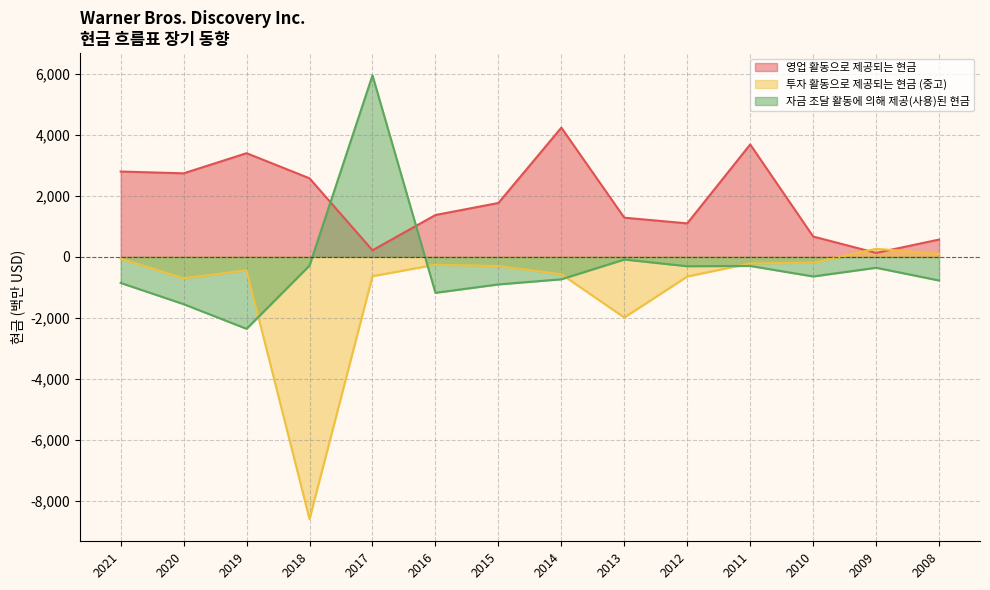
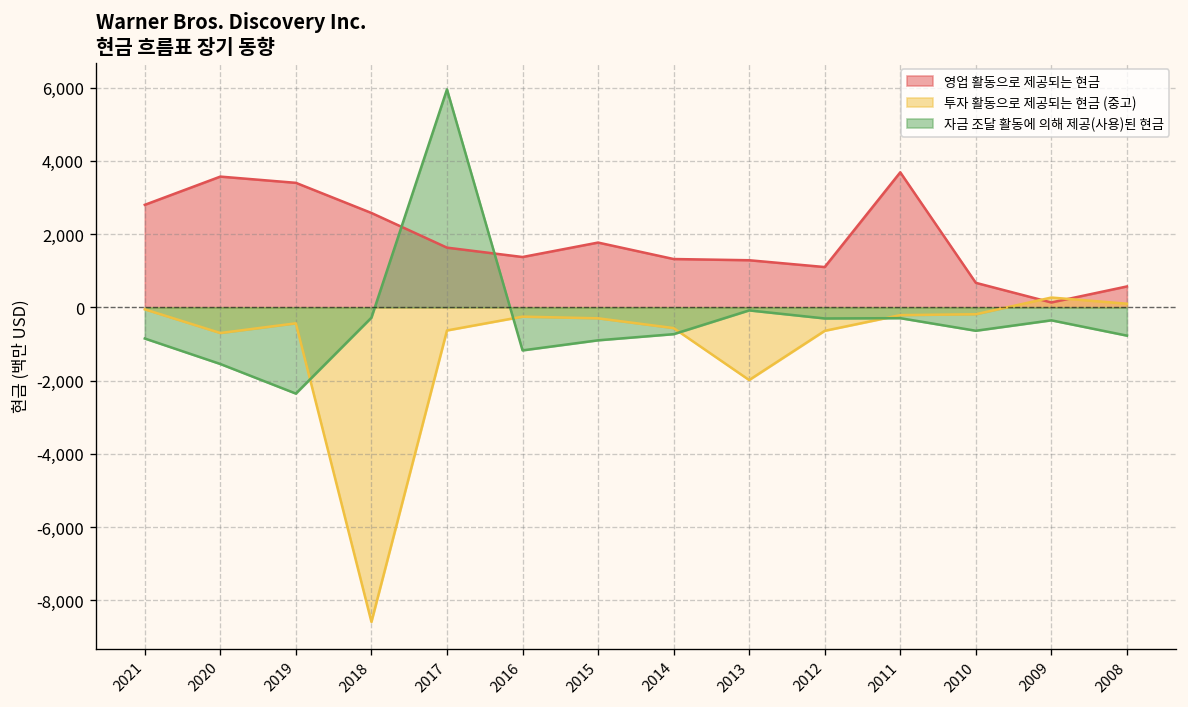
영업 활동으로 제공되는 현금, 2020: 2,700 -> 3,600
영업 활동으로 제공되는 현금, 2017: 200 -> 1,600
영업 활동으로 제공되는 현금, 2014: 4,200 -> 1,300
